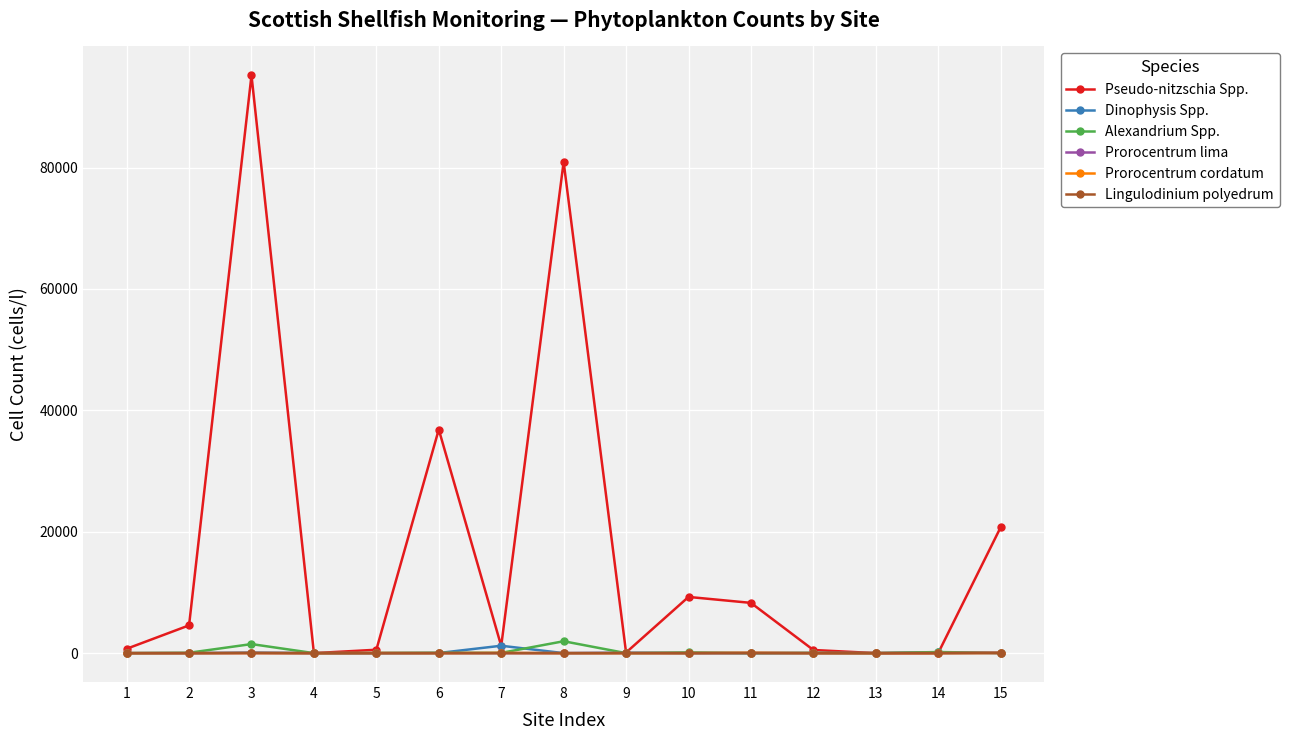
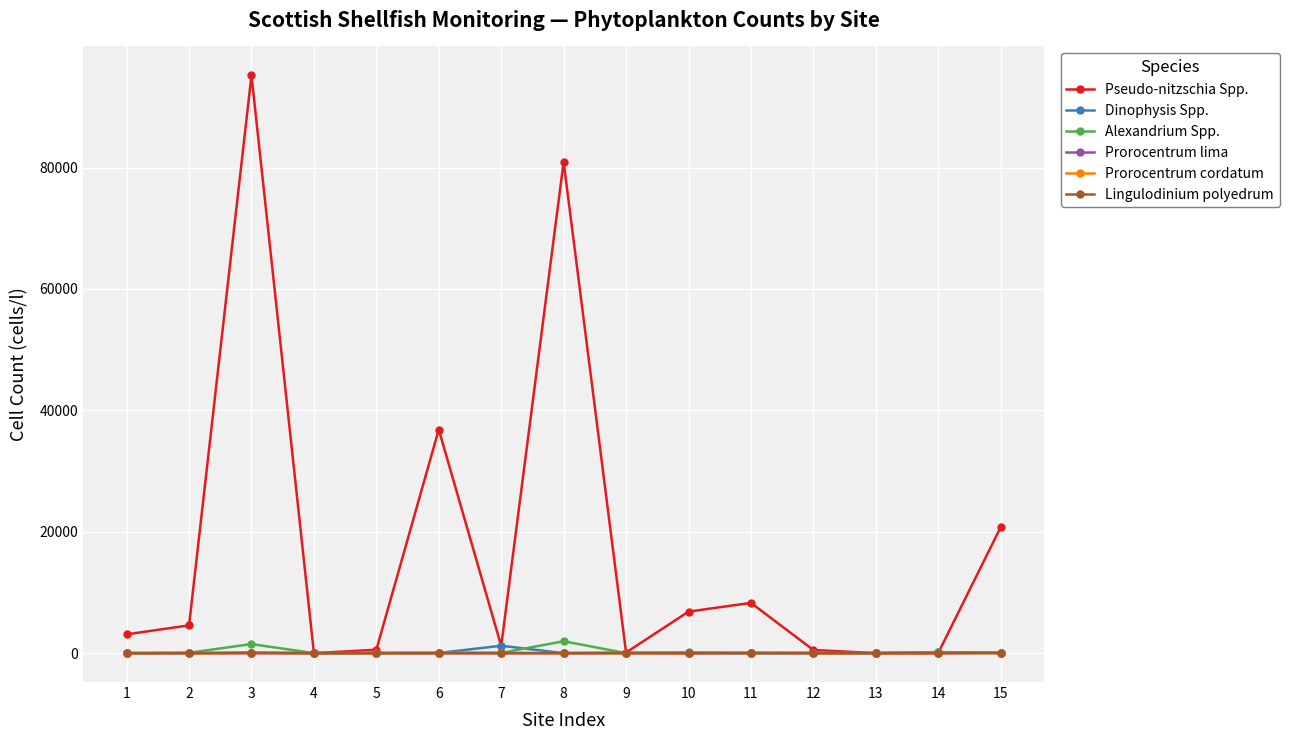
Pseudo-nitzschia Spp., 1: 1000 -> 3000
Pseudo-nitzschia Spp., 10: 9000 -> 7000
